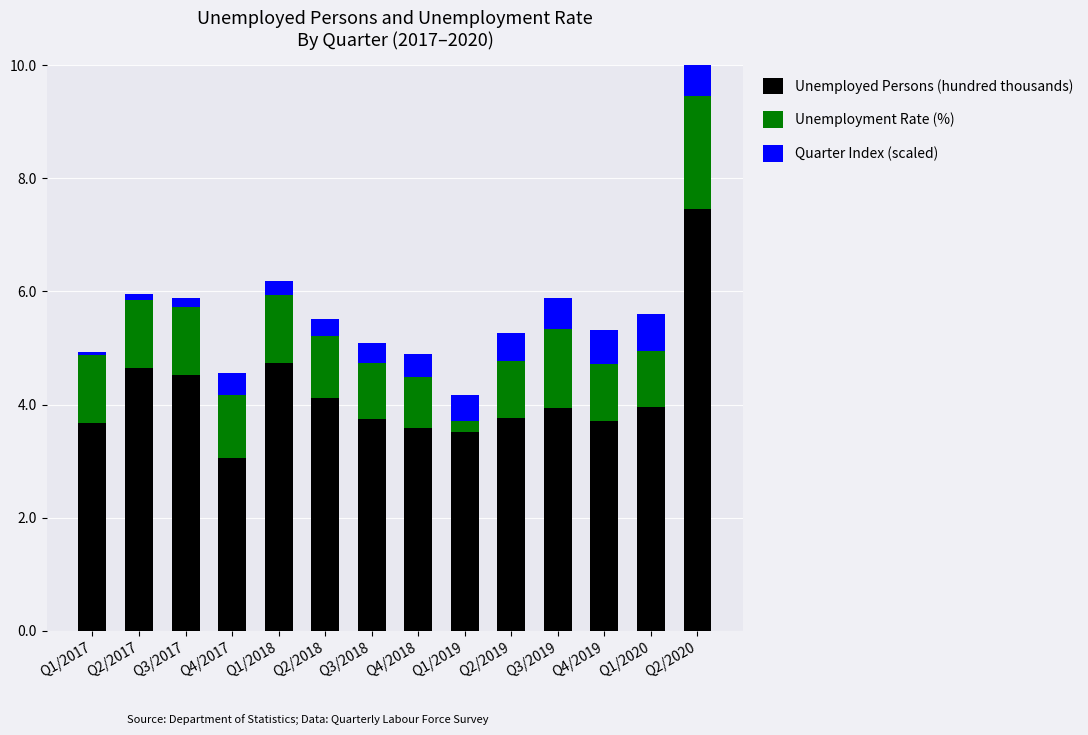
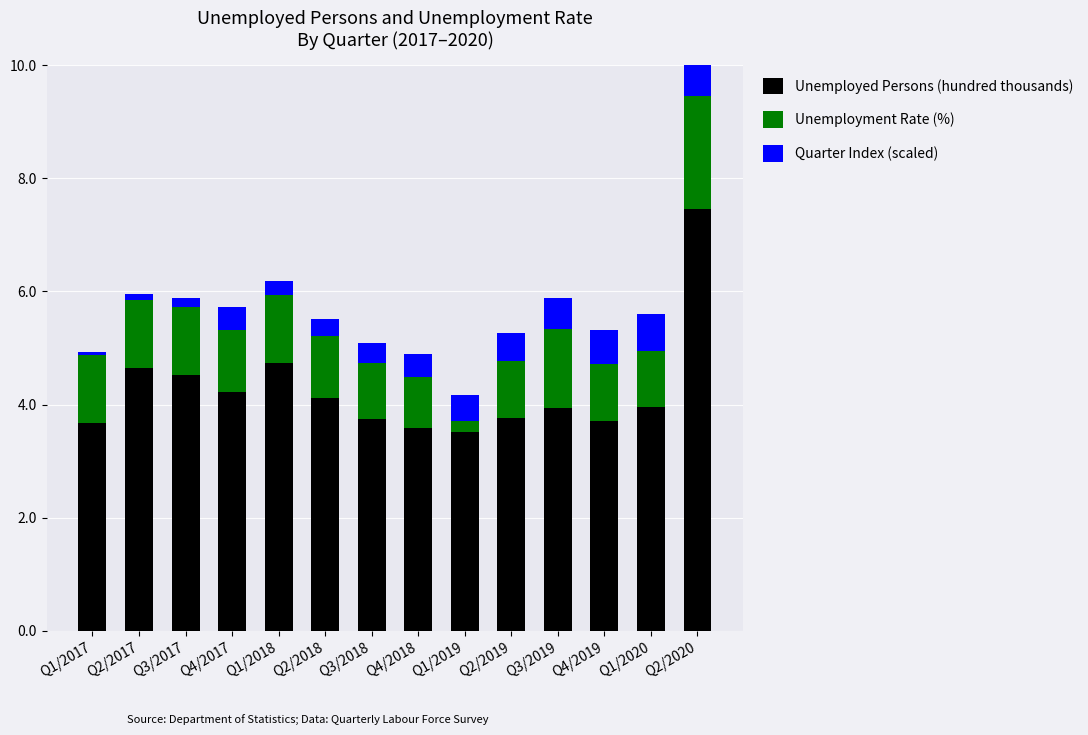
Unemployed Persons (hundred thousands), Q4/2017: 3.1 -> 4.2
